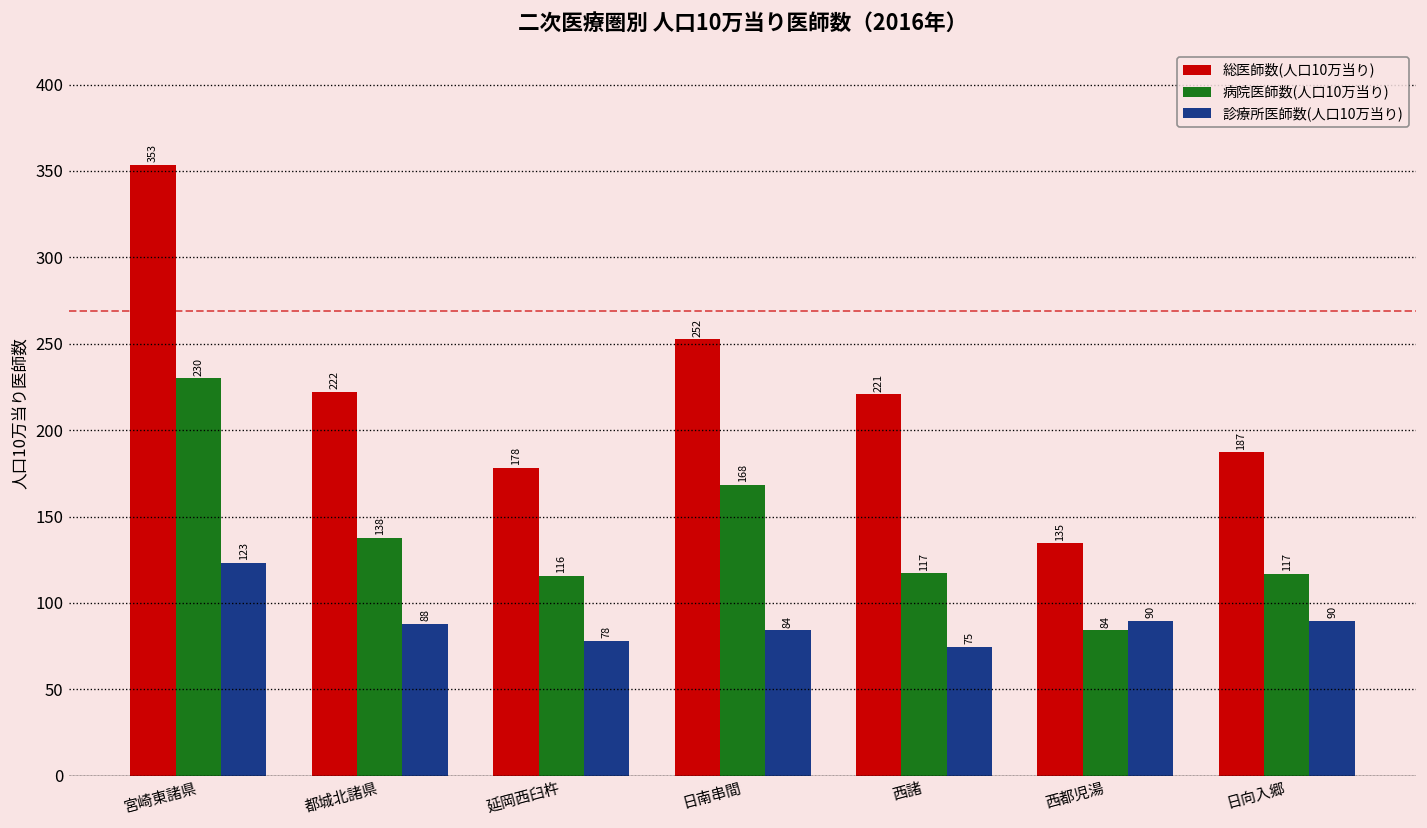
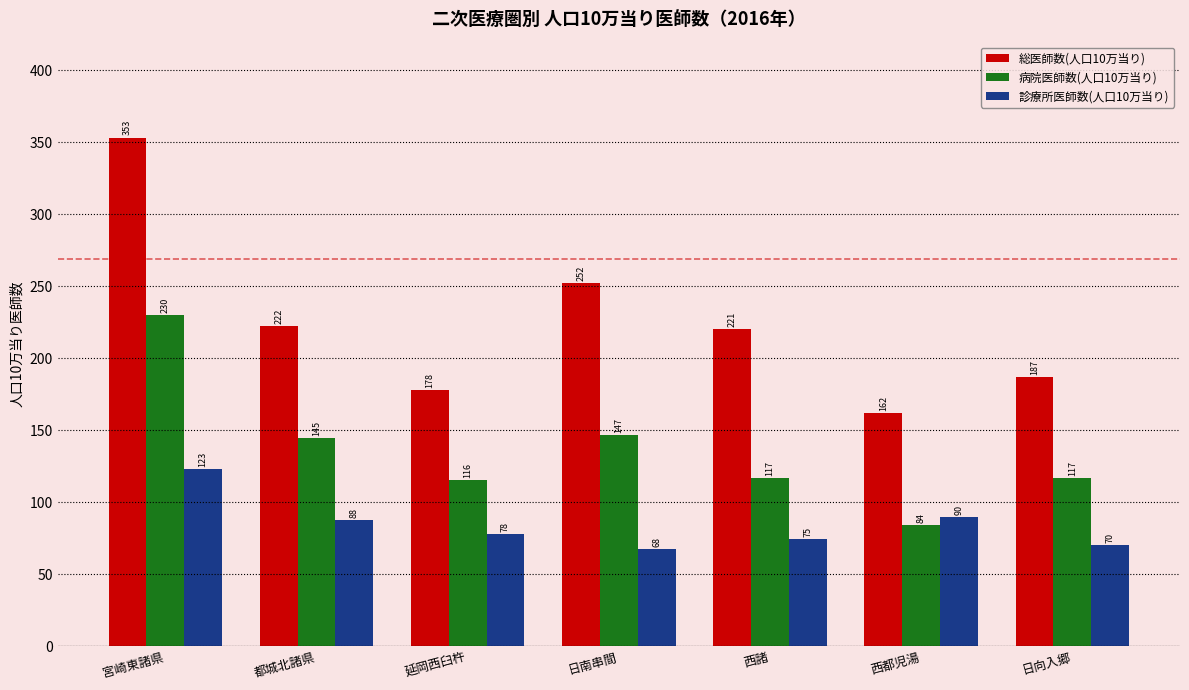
病院医師数(人口10万当り), 都城北諸県: 138 -> 145
病院医師数(人口10万当り), 日南串間: 168 -> 147
診療所医師数(人口10万当り), 日南串間: 84 -> 68
総医師数(人口10万当り), 西都児湯: 135 -> 162
診療所医師数(人口10万当り), 日向入郷: 90 -> 70
